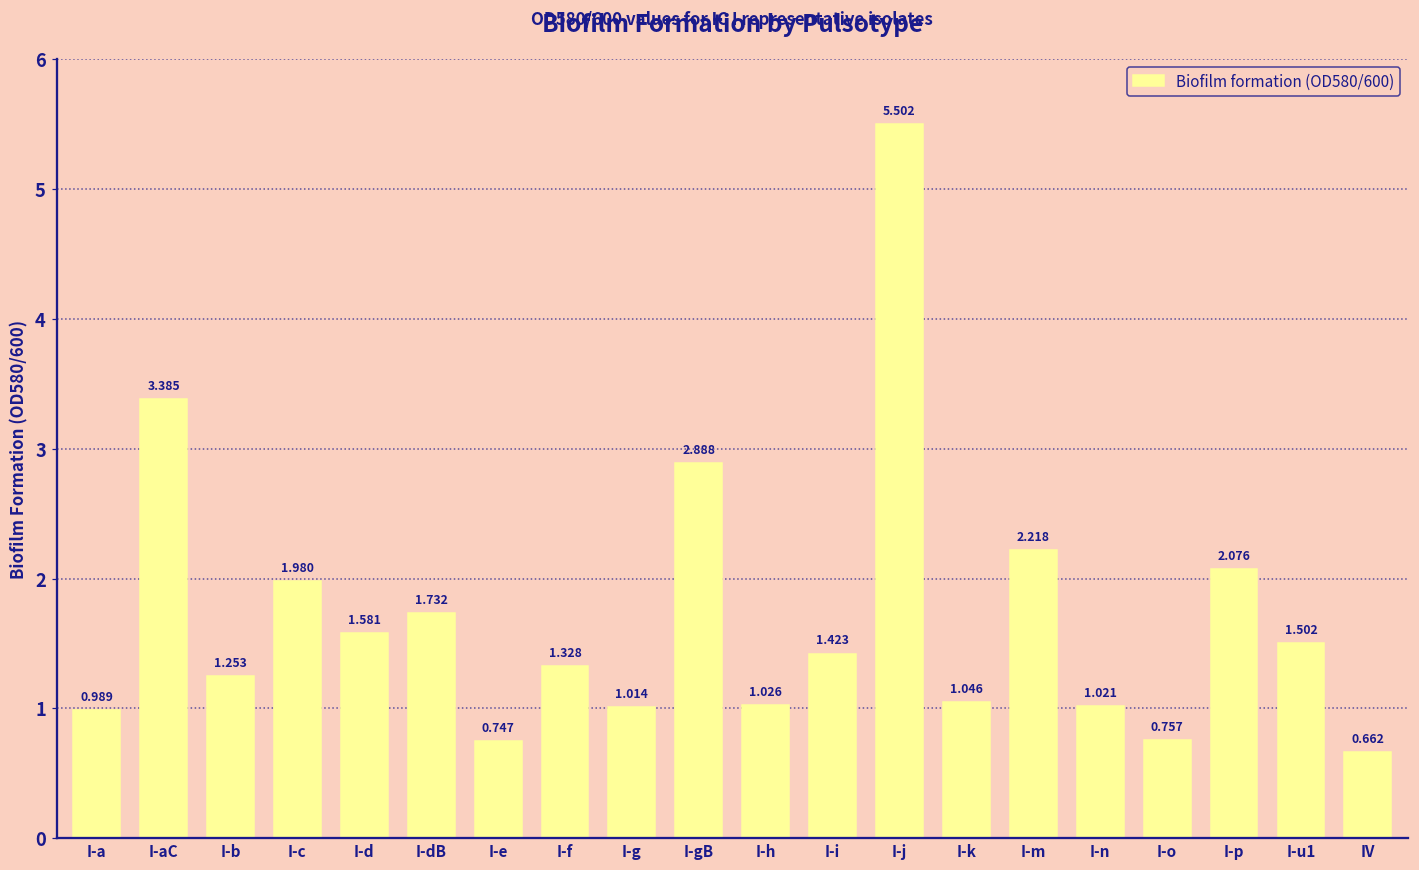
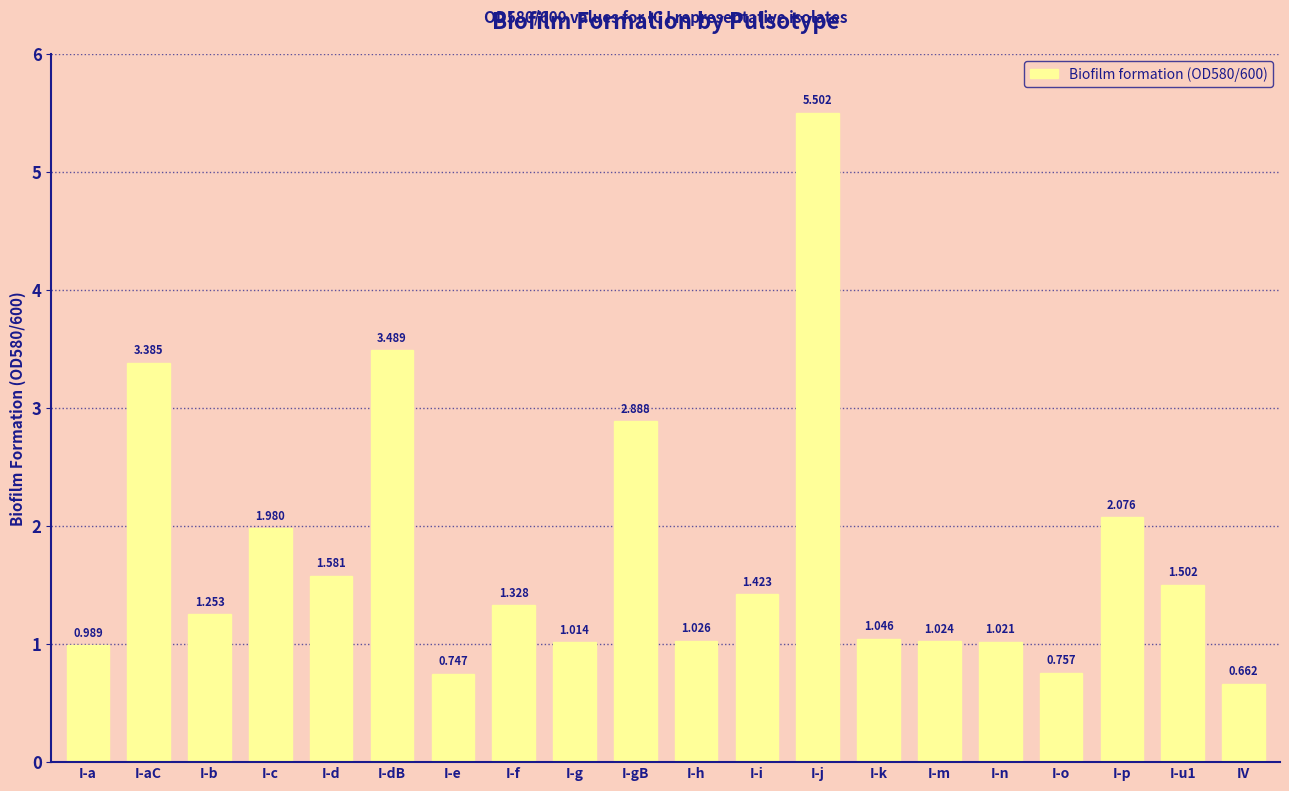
I-dB: 1.732 -> 3.489
I-m: 2.218 -> 1.024
